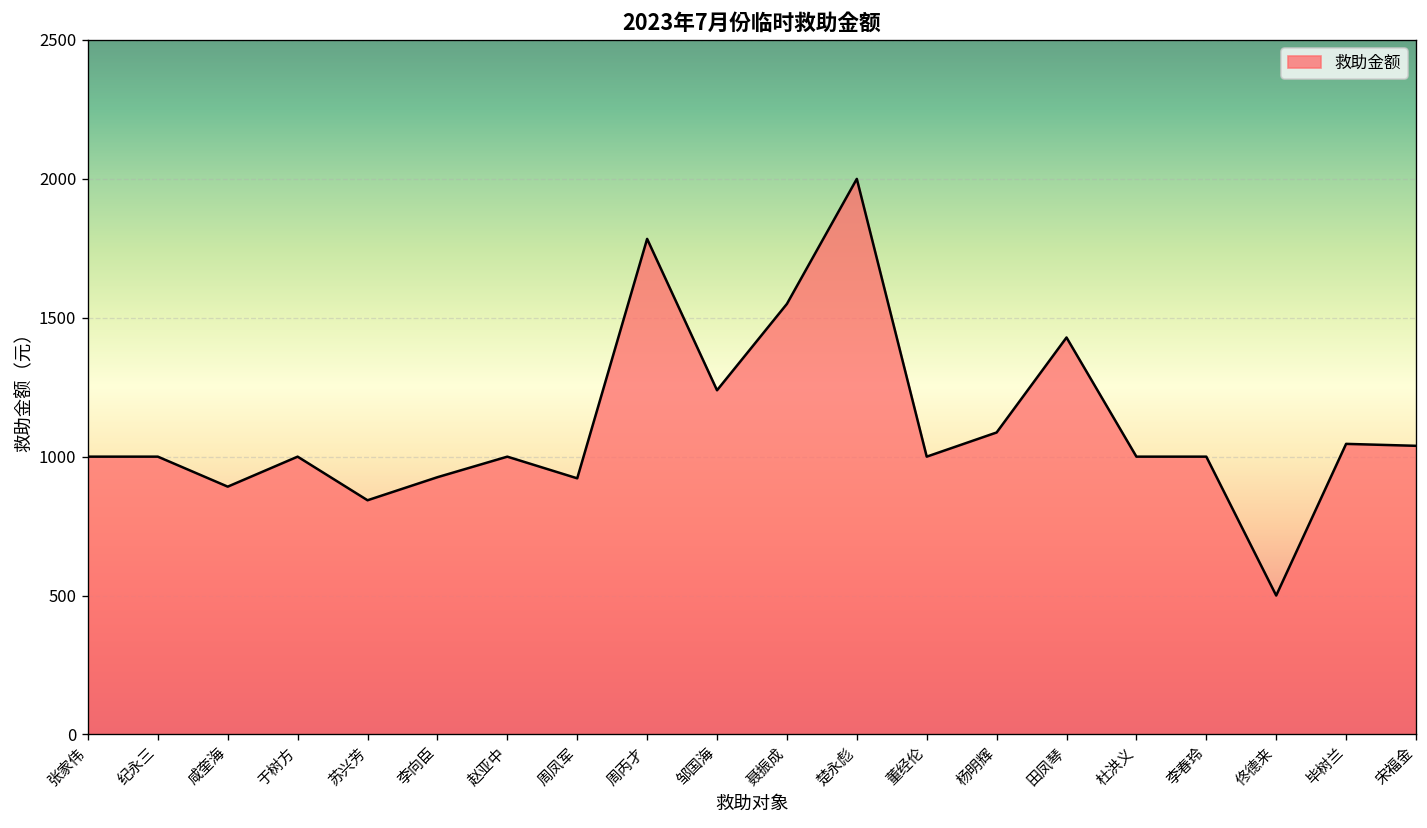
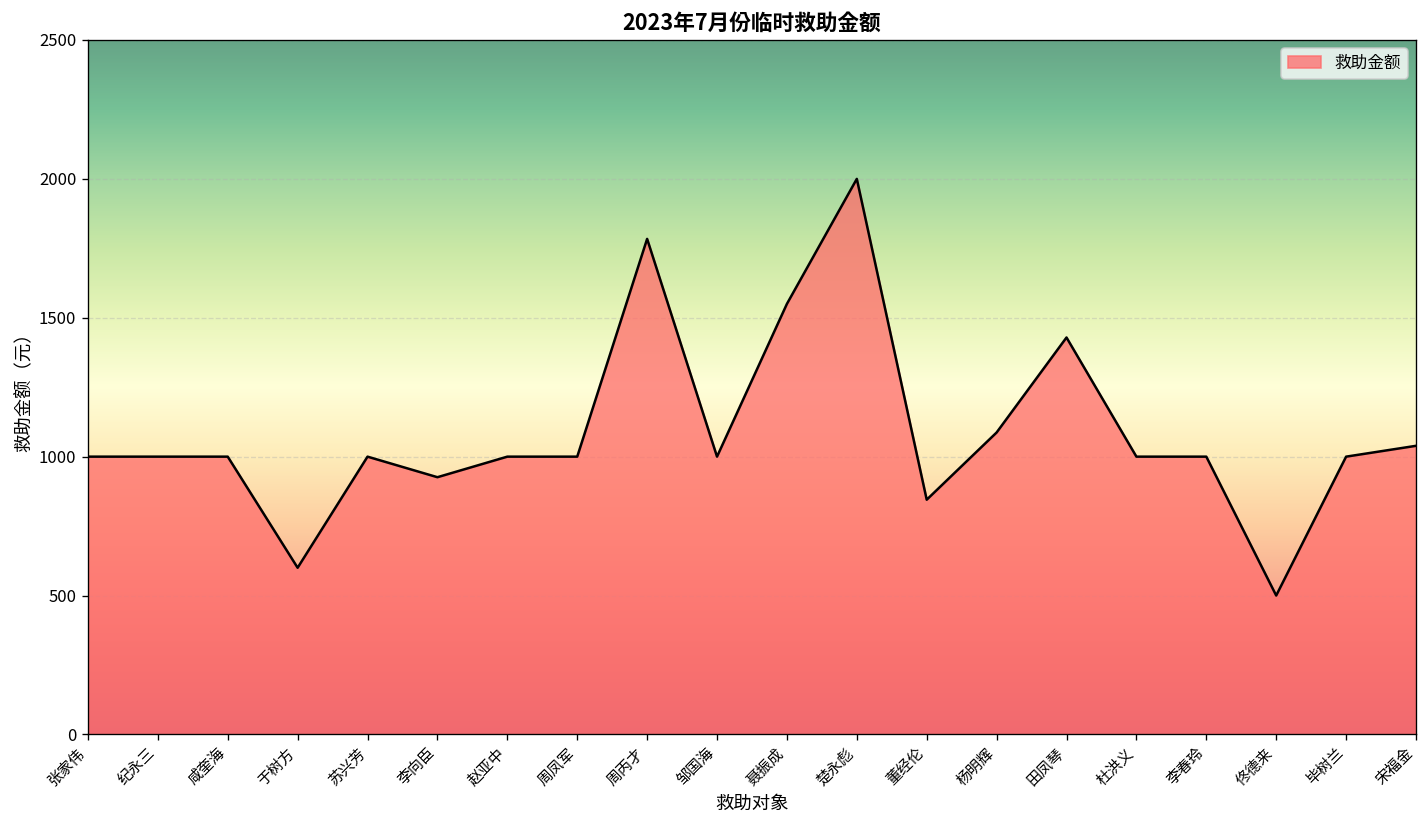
咸奎海: 890 -> 1000
于树方: 1000 -> 600
苏兴芳: 840 -> 1000
周凤军: 920 -> 1000
邹国海: 1240 -> 1000
董经伦: 1000 -> 850
毕树兰: 1050 -> 1000
